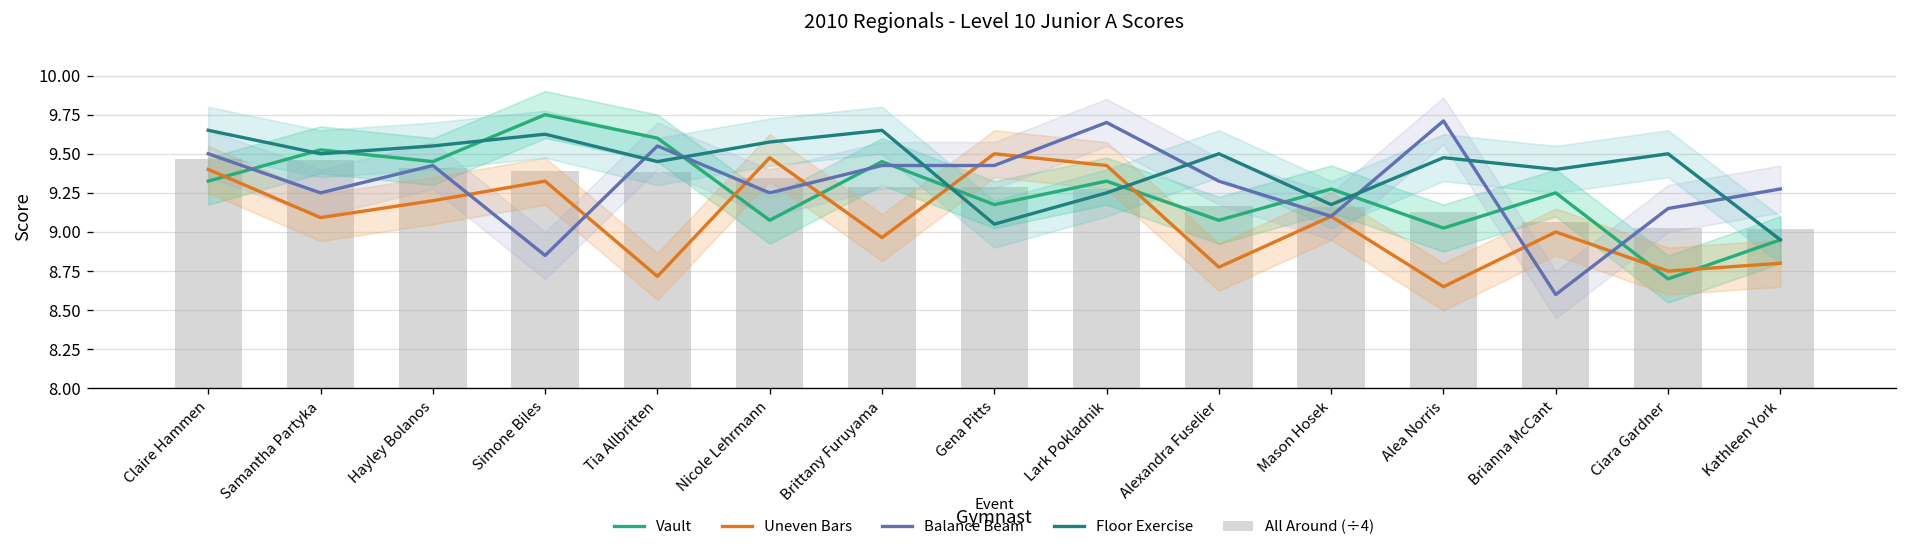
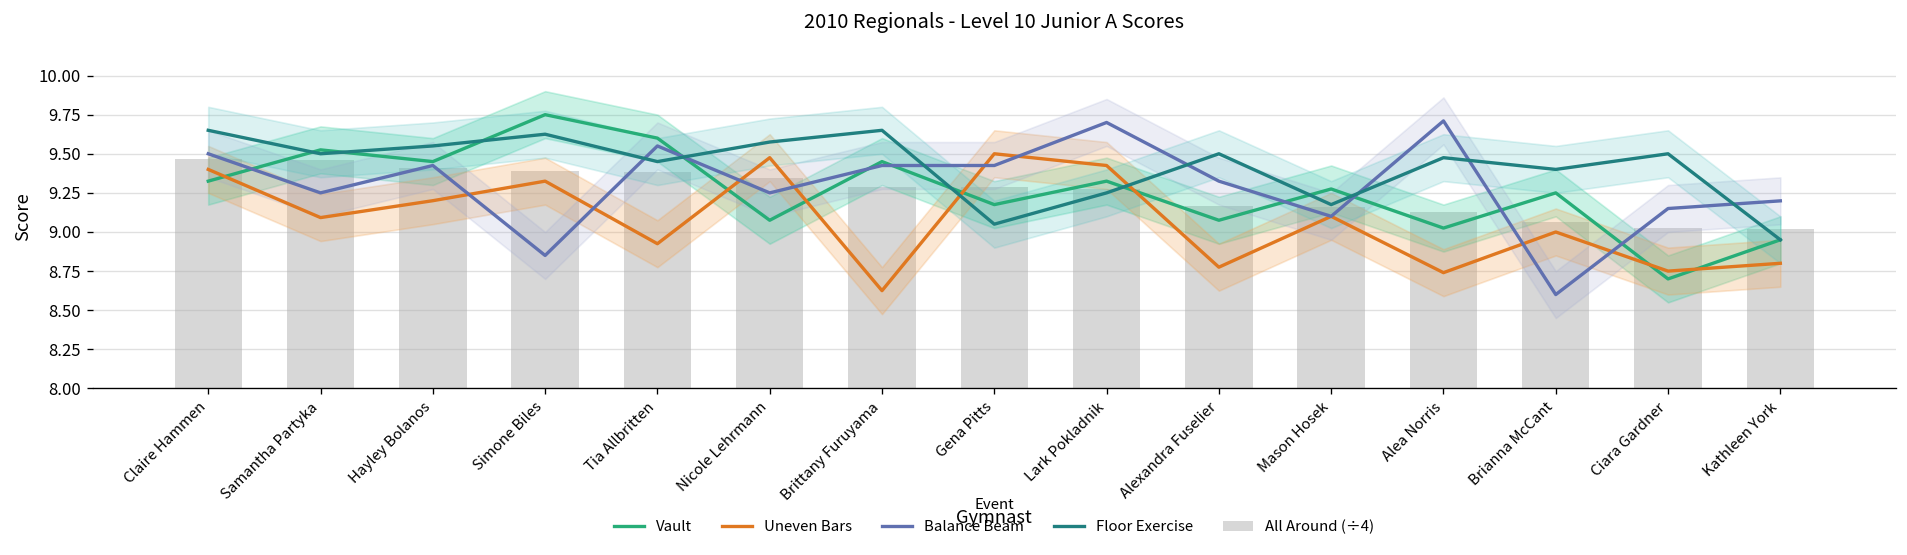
Uneven Bars, Tia Allbritten: 8.72 -> 8.93
Uneven Bars, Brittany Furuyama: 8.96 -> 8.63
Uneven Bars, Alea Norris: 8.65 -> 8.74
Balance Beam, Kathleen York: 9.28 -> 9.20
